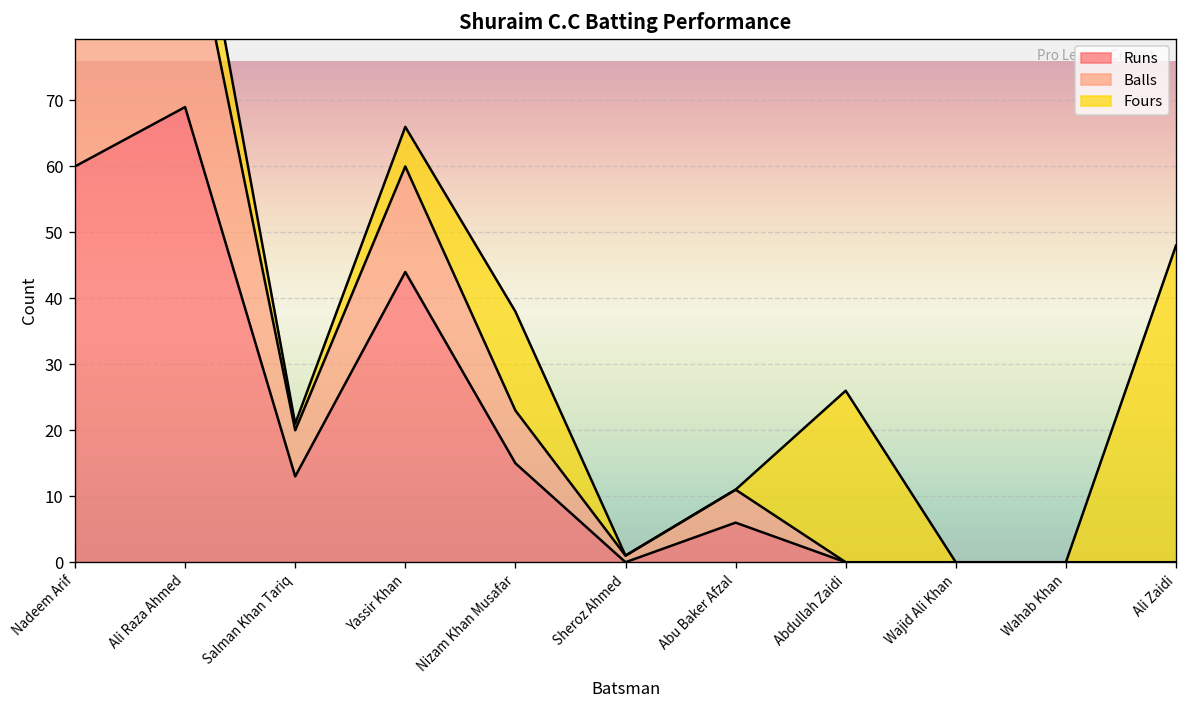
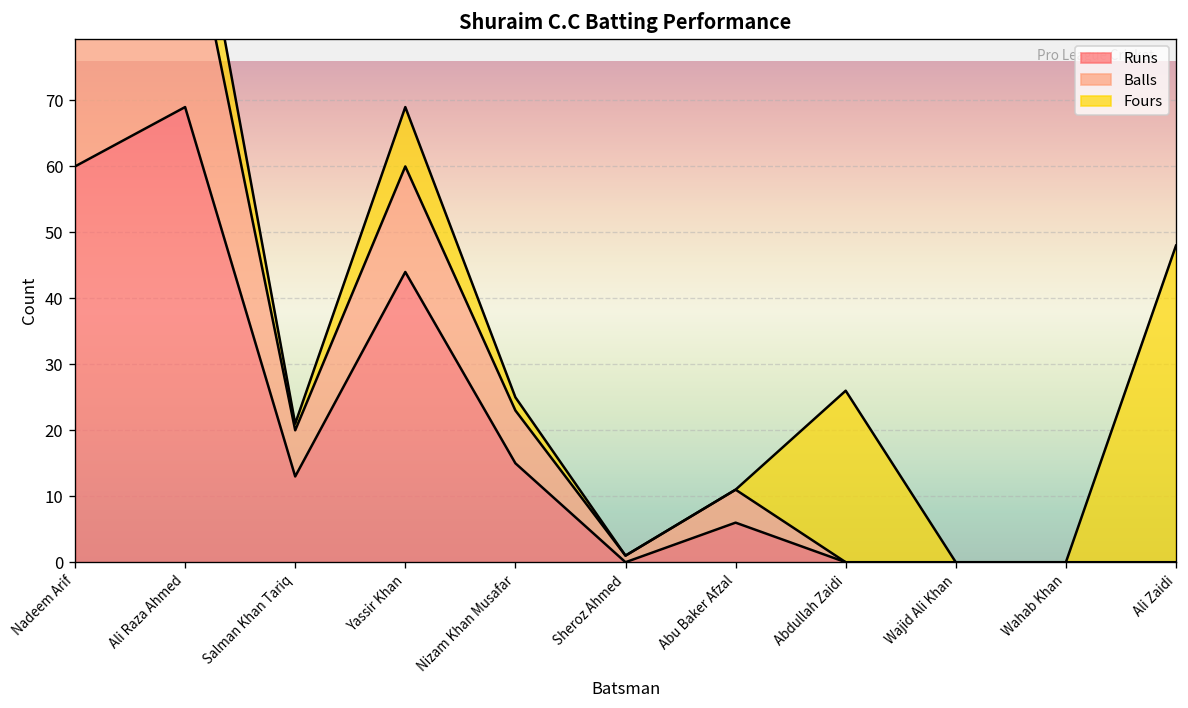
Fours, Yassir Khan: 6 -> 9
Fours, Nizam Khan Musafar: 15 -> 2
